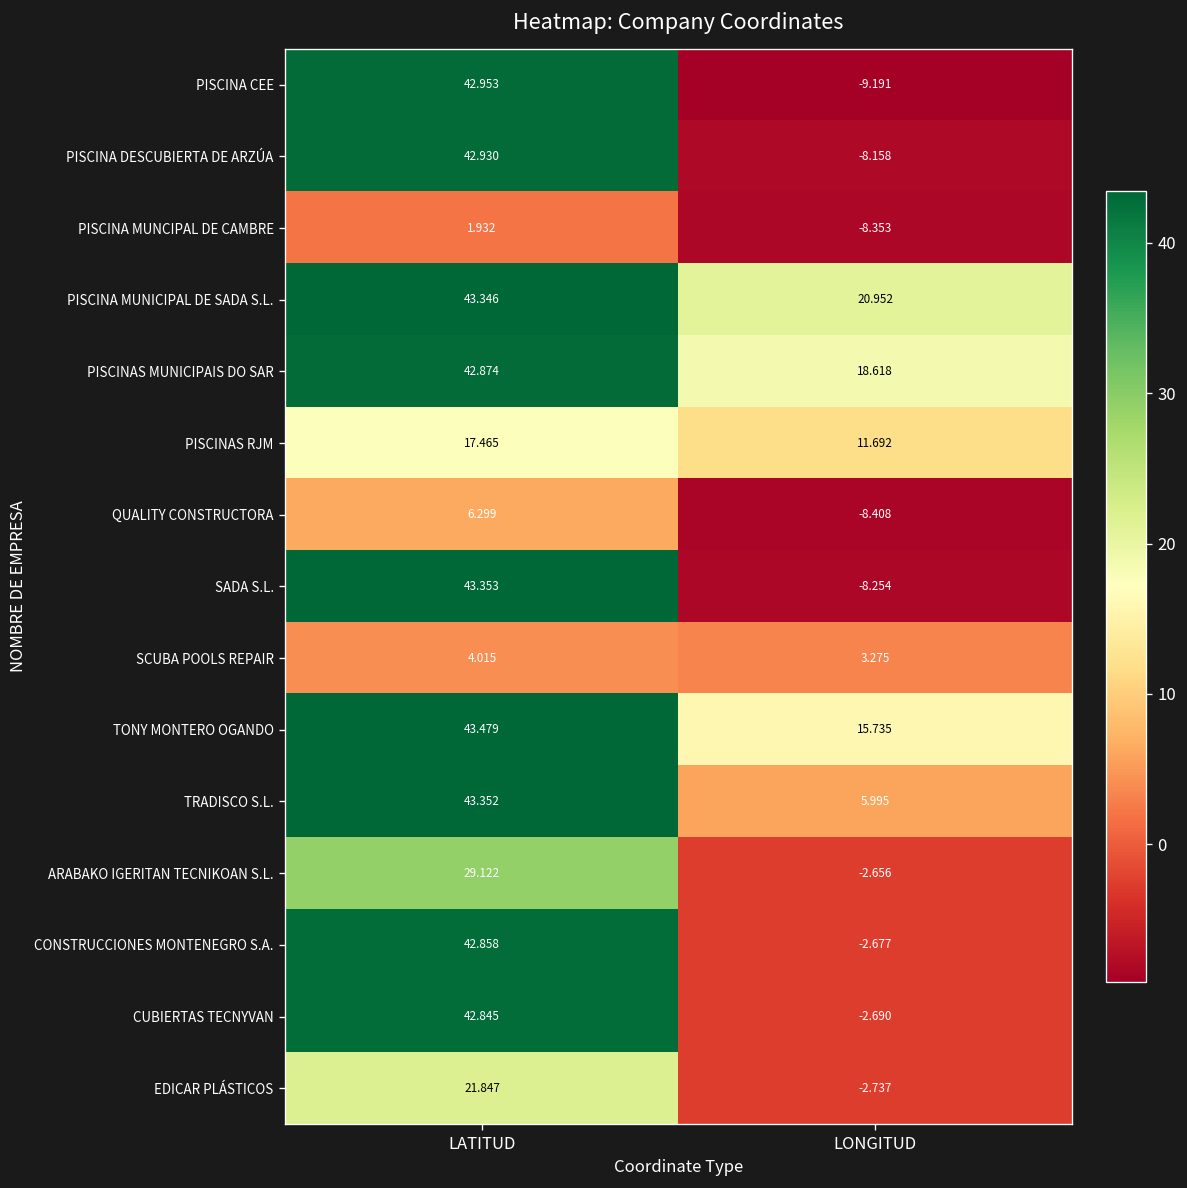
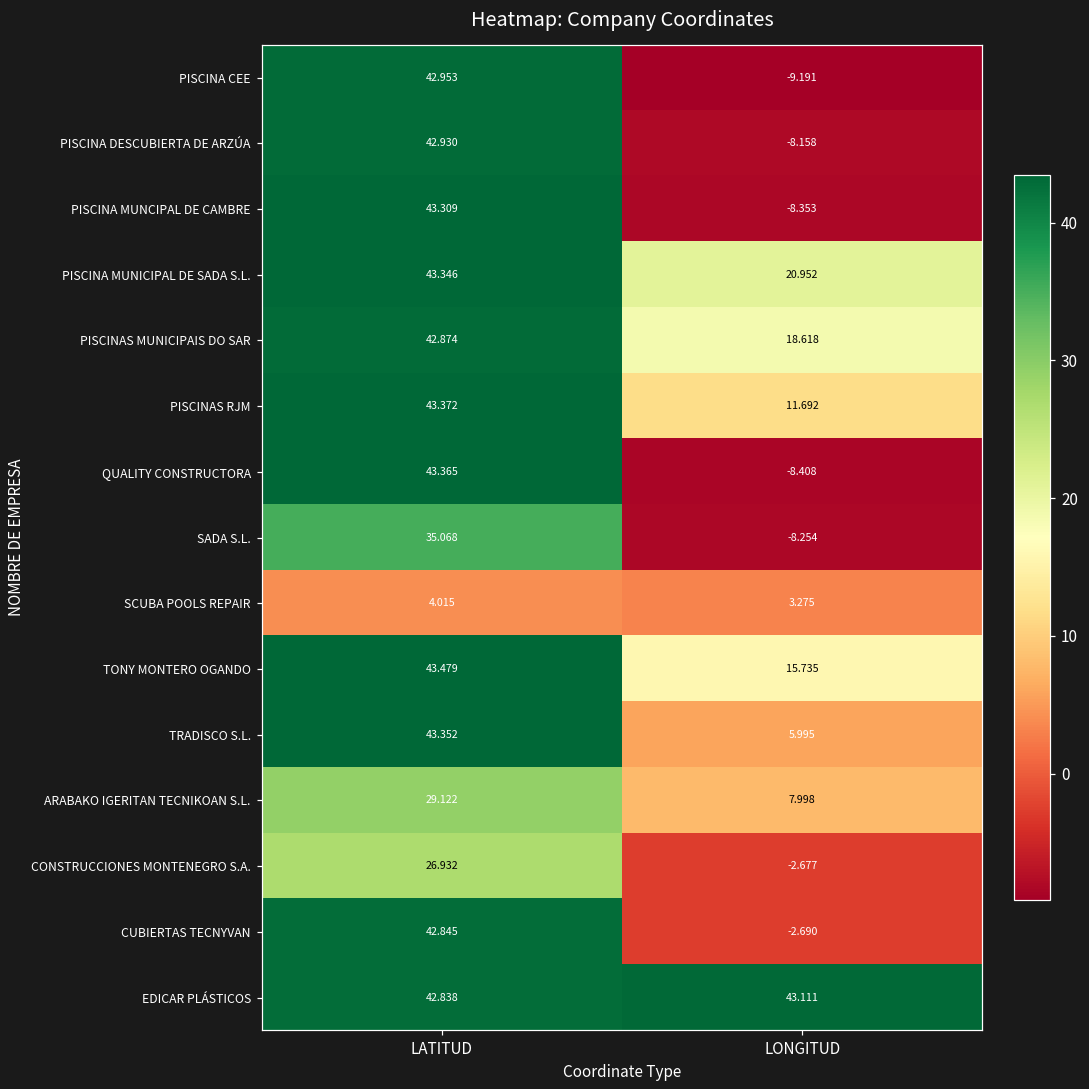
PISCINA MUNCIPAL DE CAMBRE, LATITUD: 1.932 -> 43.309
PISCINAS RJM, LATITUD: 17.465 -> 43.372
QUALITY CONSTRUCTORA, LATITUD: 6.299 -> 43.365
SADA S.L., LATITUD: 43.353 -> 35.068
ARABAKO IGERITAN TECNIKOAN S.L., LONGITUD: -2.656 -> 7.998
CONSTRUCCIONES MONTENEGRO S.A., LATITUD: 42.858 -> 26.932
EDICAR PLÁSTICOS, LATITUD: 21.847 -> 42.838
EDICAR PLÁSTICOS, LONGITUD: -2.737 -> 43.111
